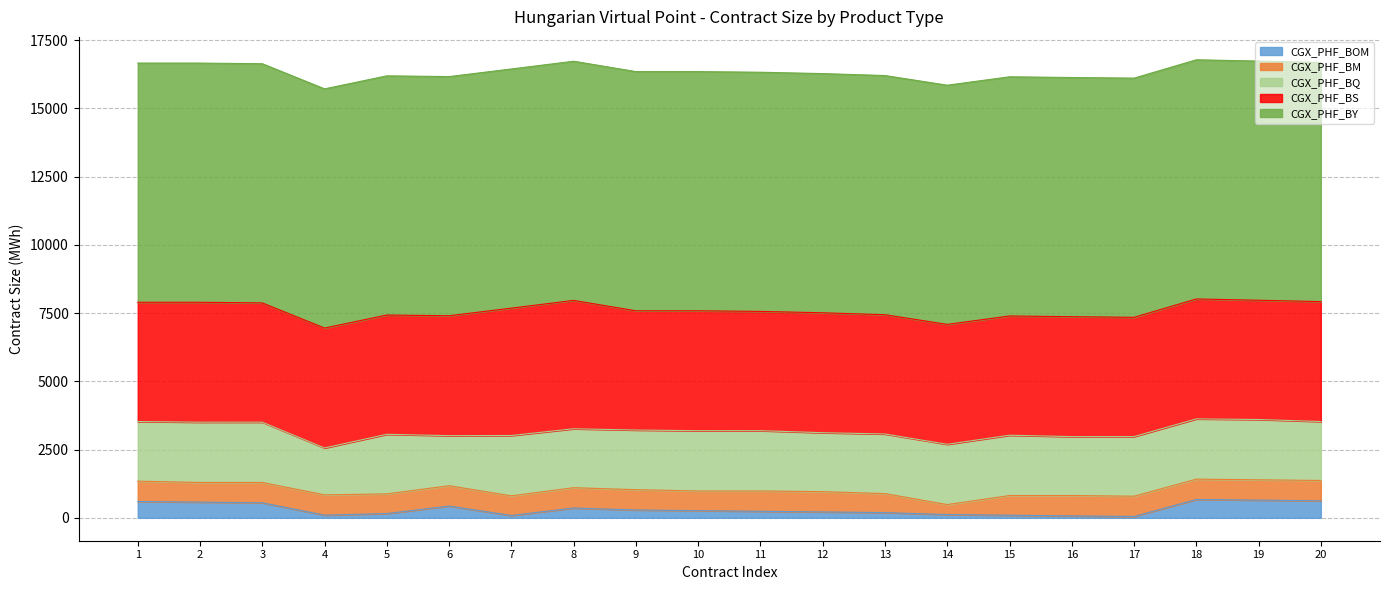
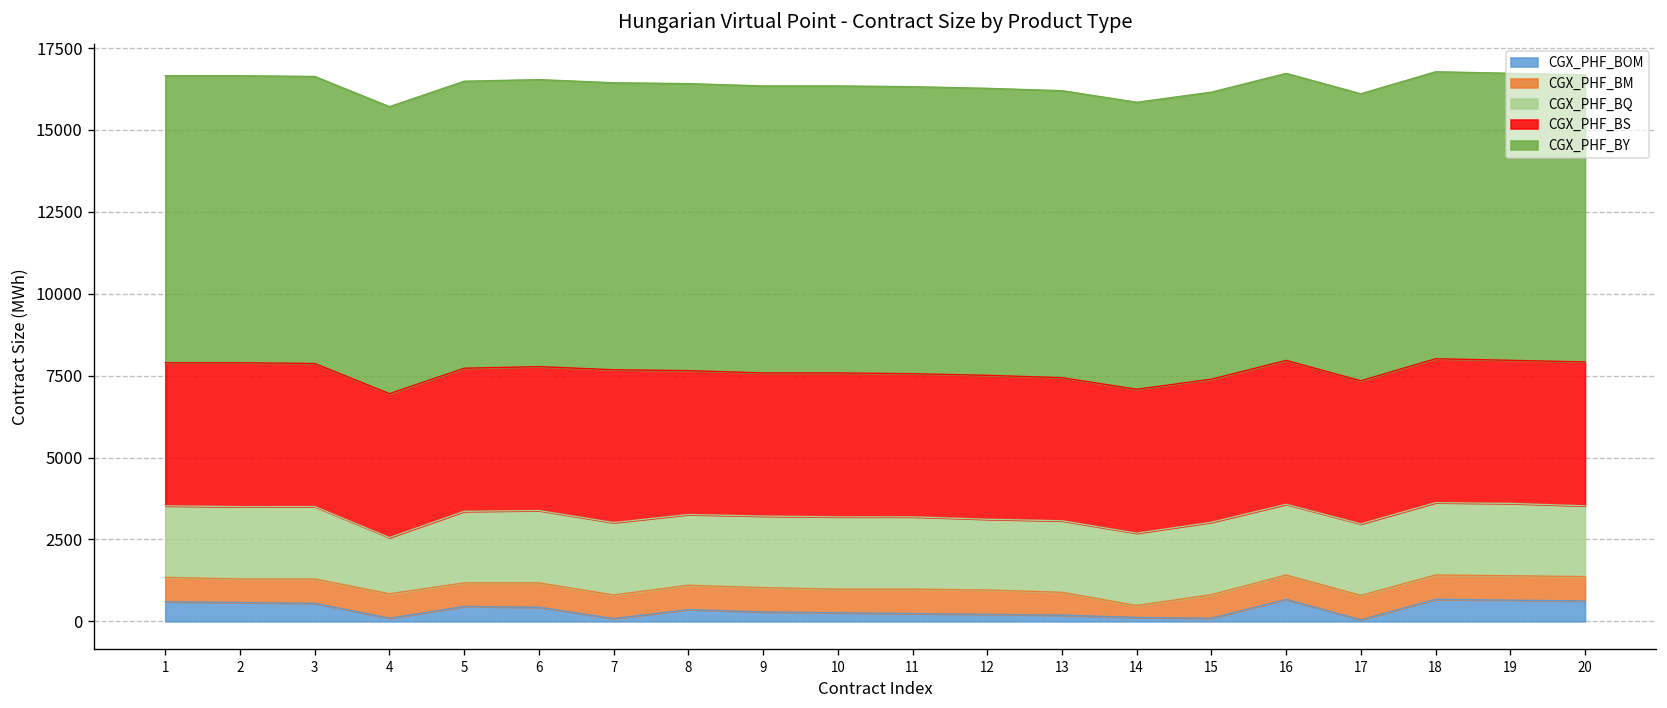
CGX_PHF_BOM, 5: 200 -> 500
CGX_PHF_BQ, 6: 1800 -> 2200
CGX_PHF_BS, 8: 4700 -> 4400
CGX_PHF_BOM, 16: 100 -> 700
